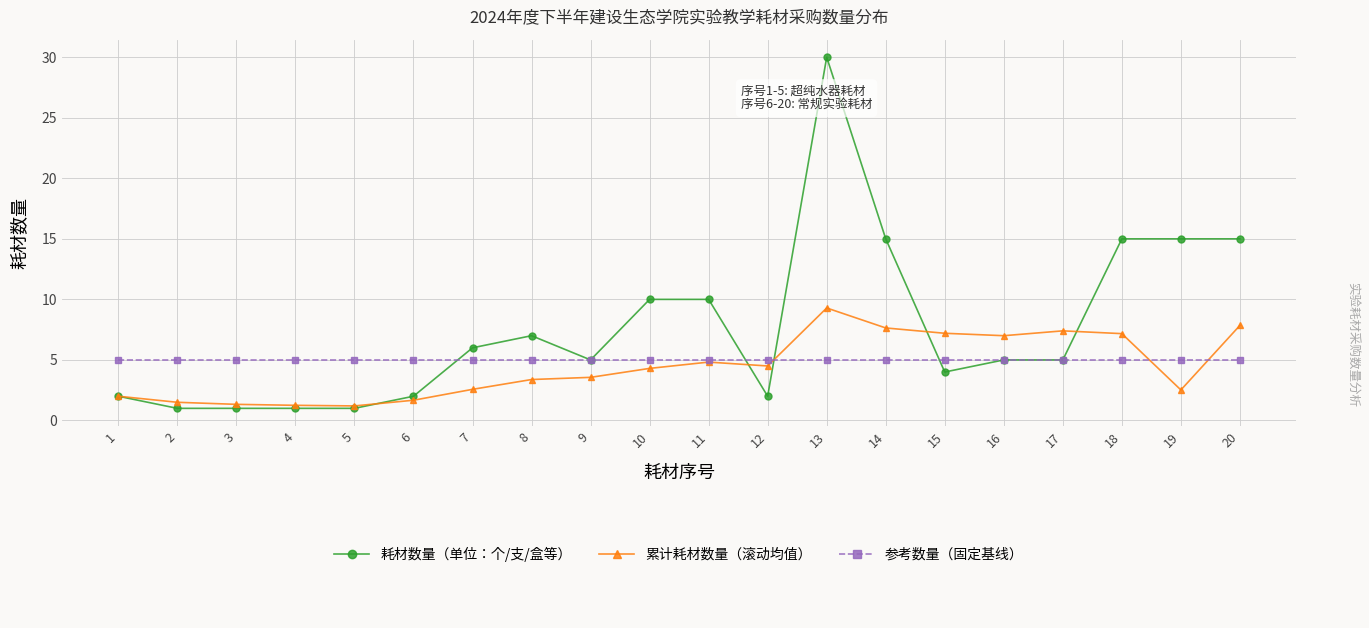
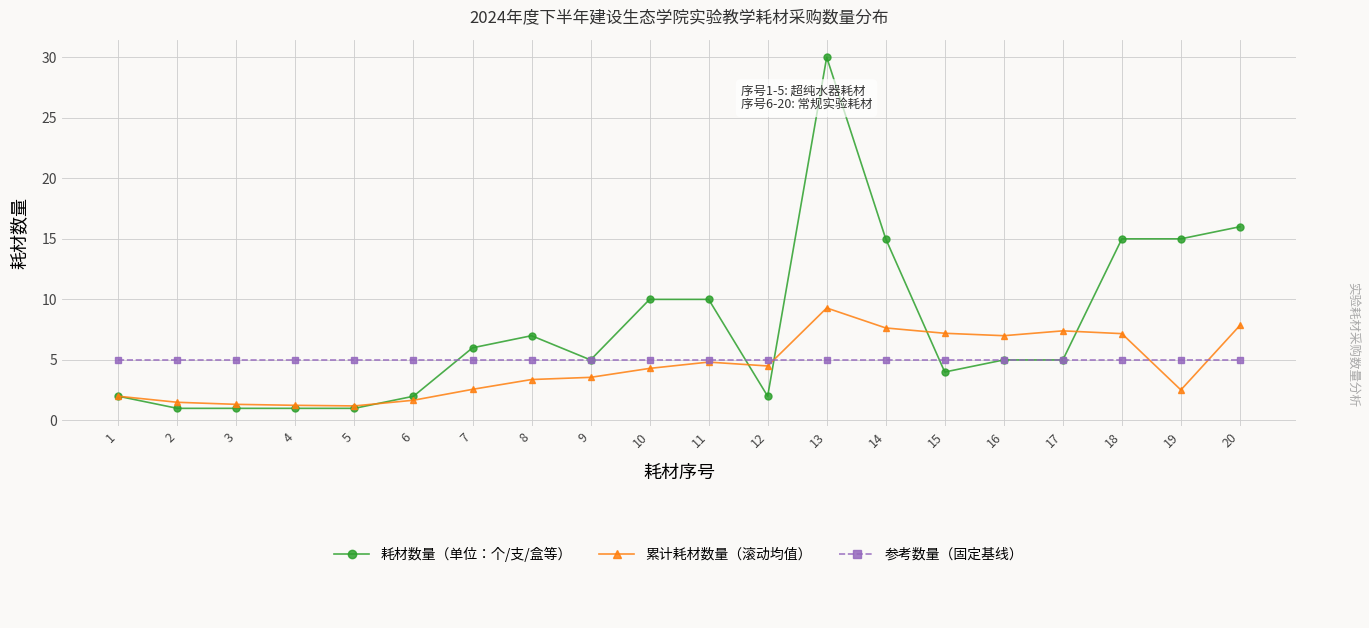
耗材数量（单位：个/支/盒等）, 20: 15 -> 16
